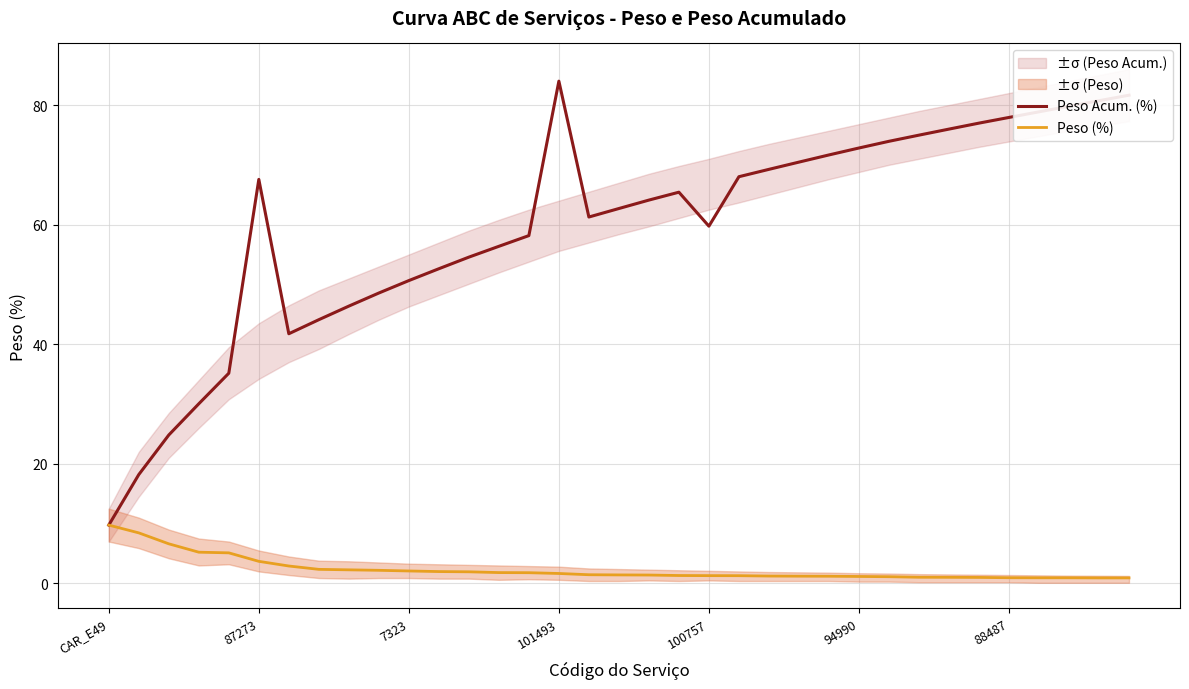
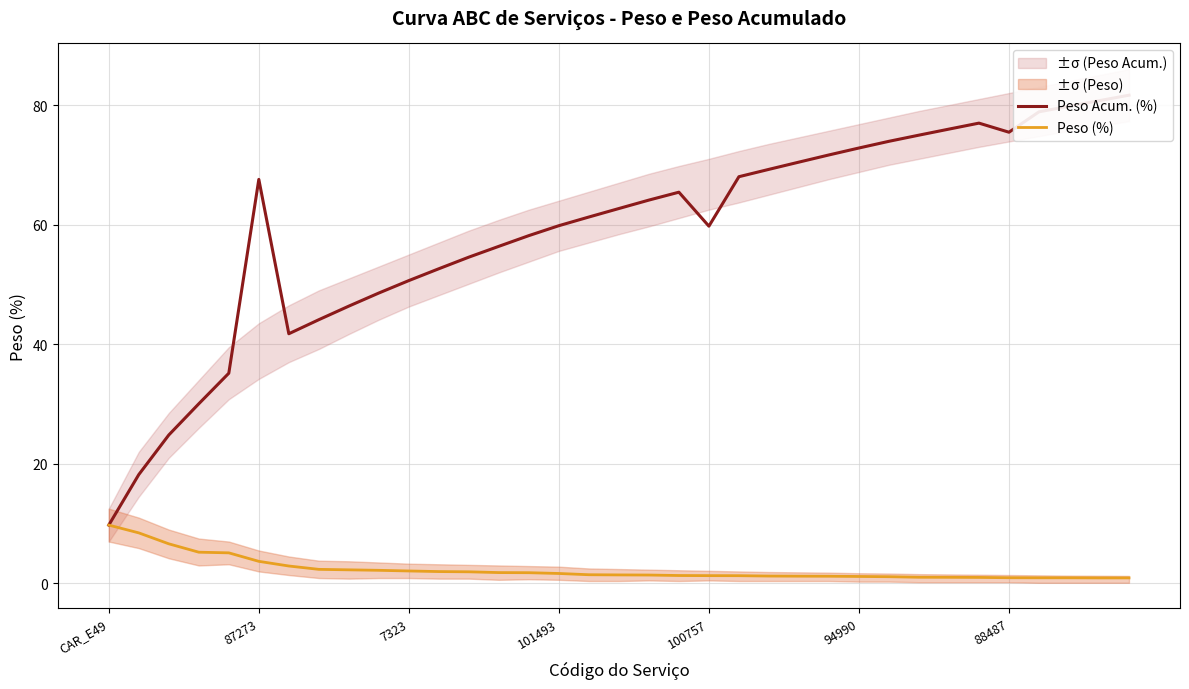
Peso Acum. (%), 101493: 84 -> 60
Peso Acum. (%), 88487: 78 -> 75
